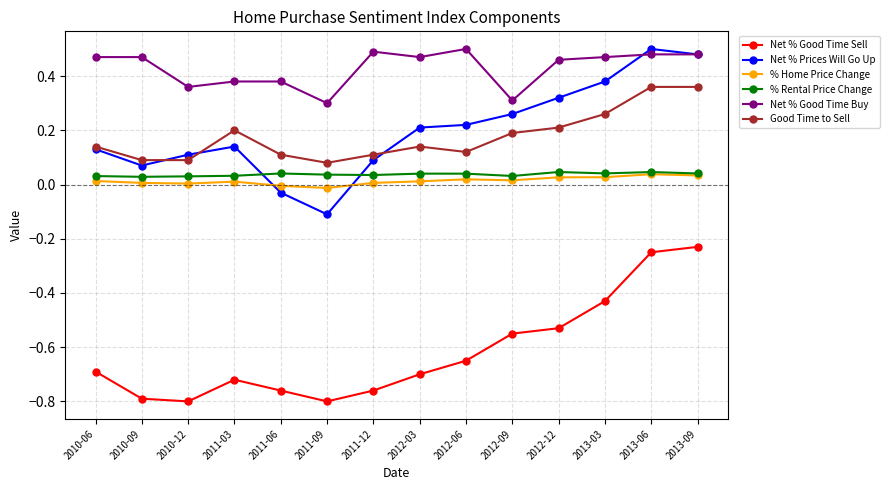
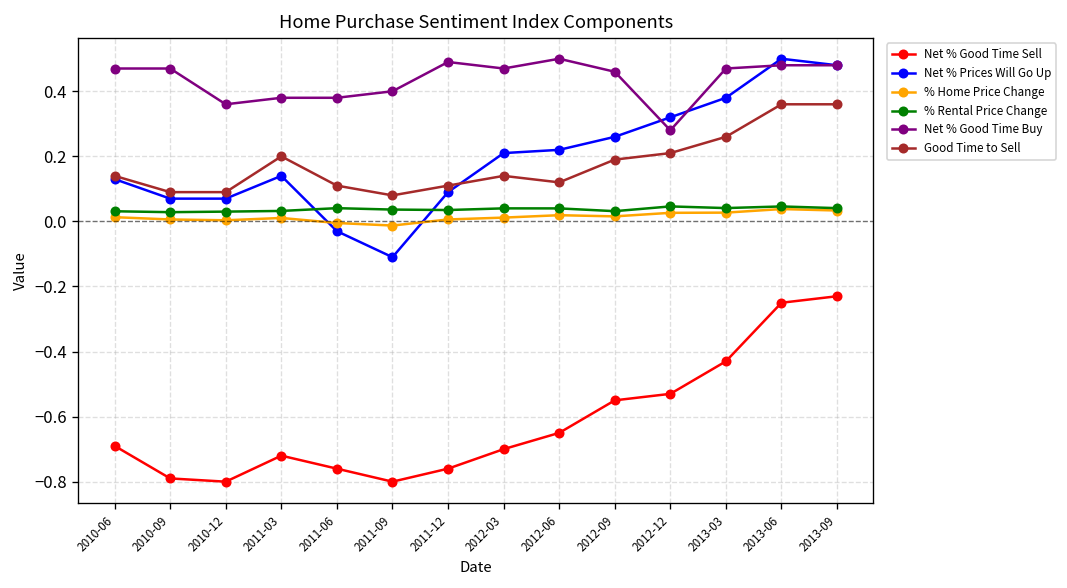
Net % Prices Will Go Up, 2010-12: 0.11 -> 0.07
Net % Good Time Buy, 2011-09: 0.3 -> 0.4
Net % Good Time Buy, 2012-09: 0.31 -> 0.46
Net % Good Time Buy, 2012-12: 0.46 -> 0.28
